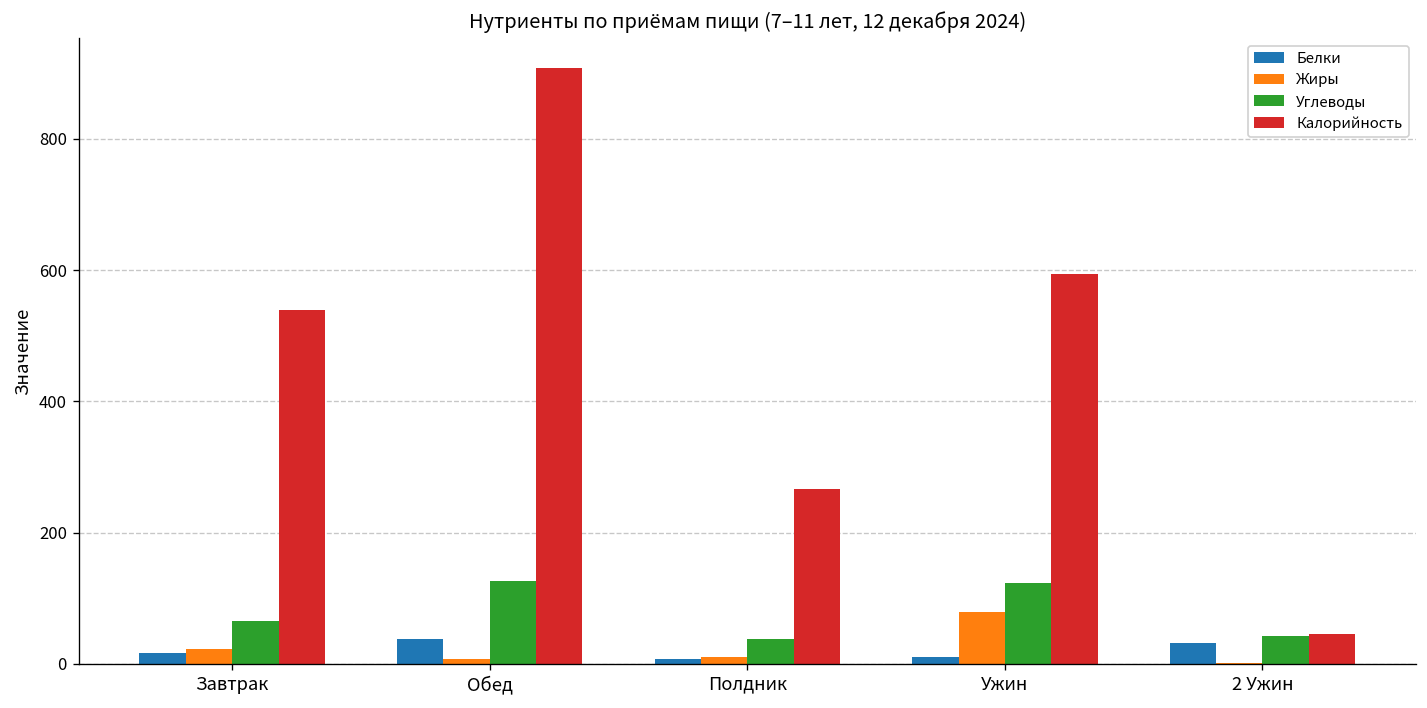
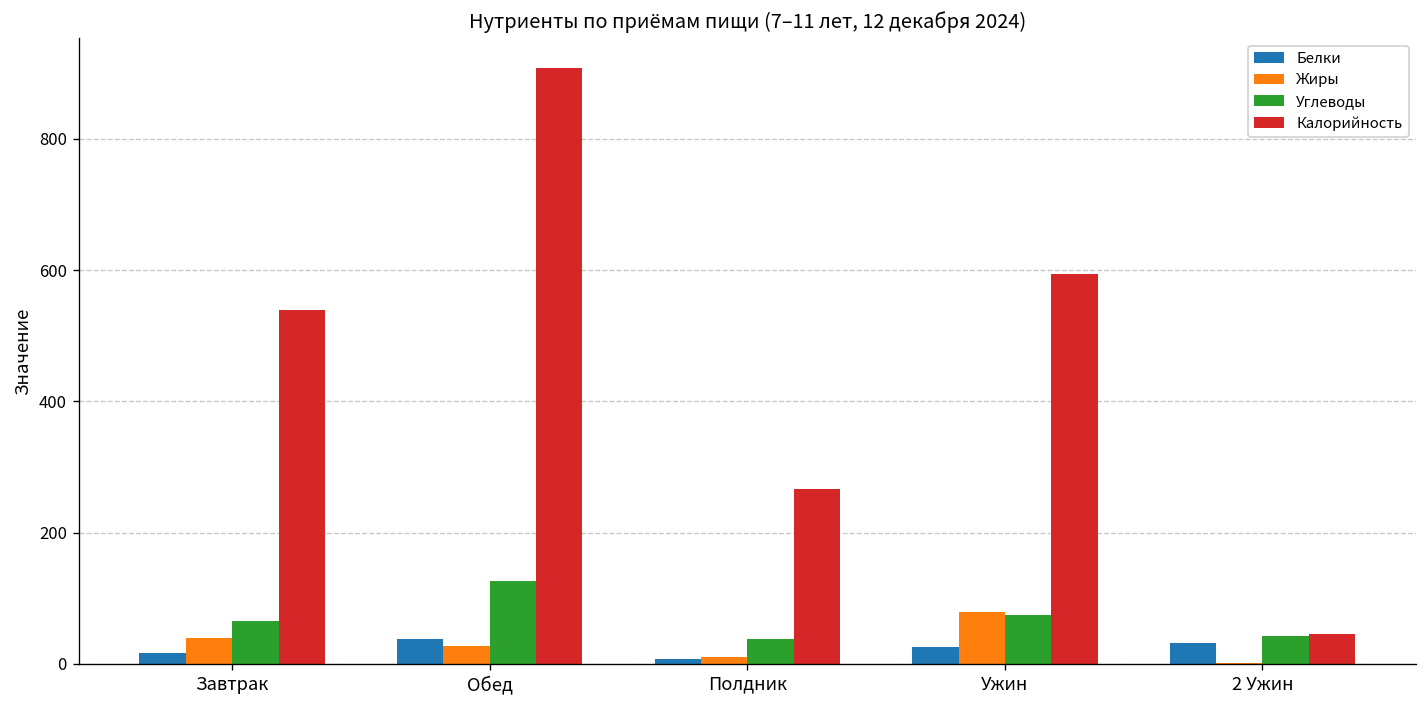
Жиры, Завтрак: 20 -> 40
Жиры, Обед: 10 -> 30
Белки, Ужин: 10 -> 30
Углеводы, Ужин: 120 -> 70
